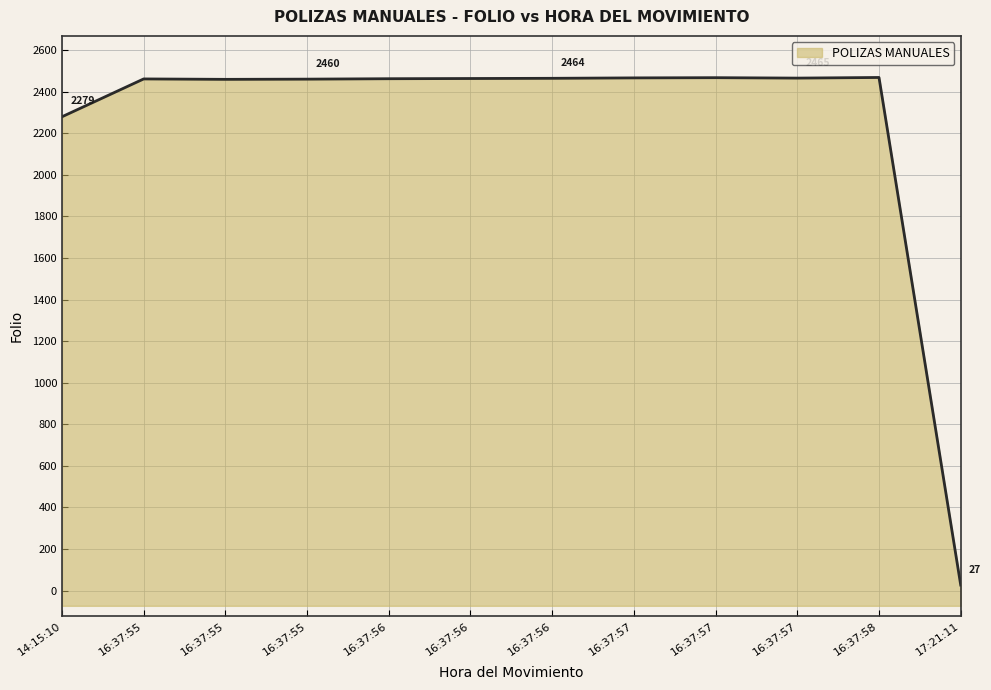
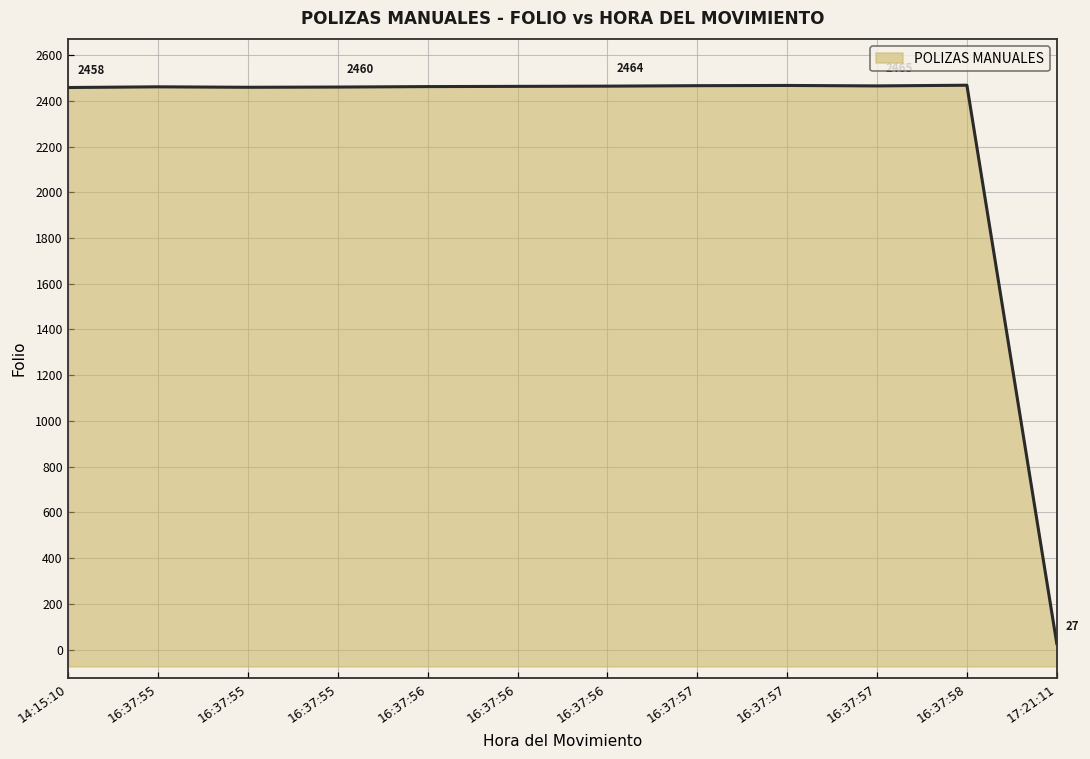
14:15:10: 2279 -> 2458
